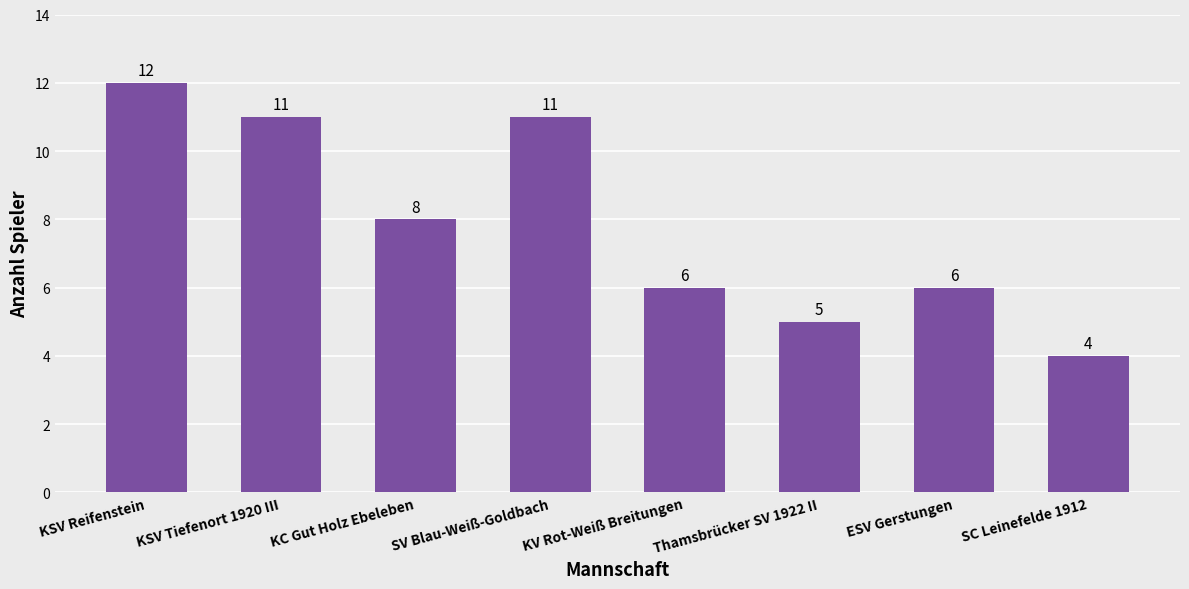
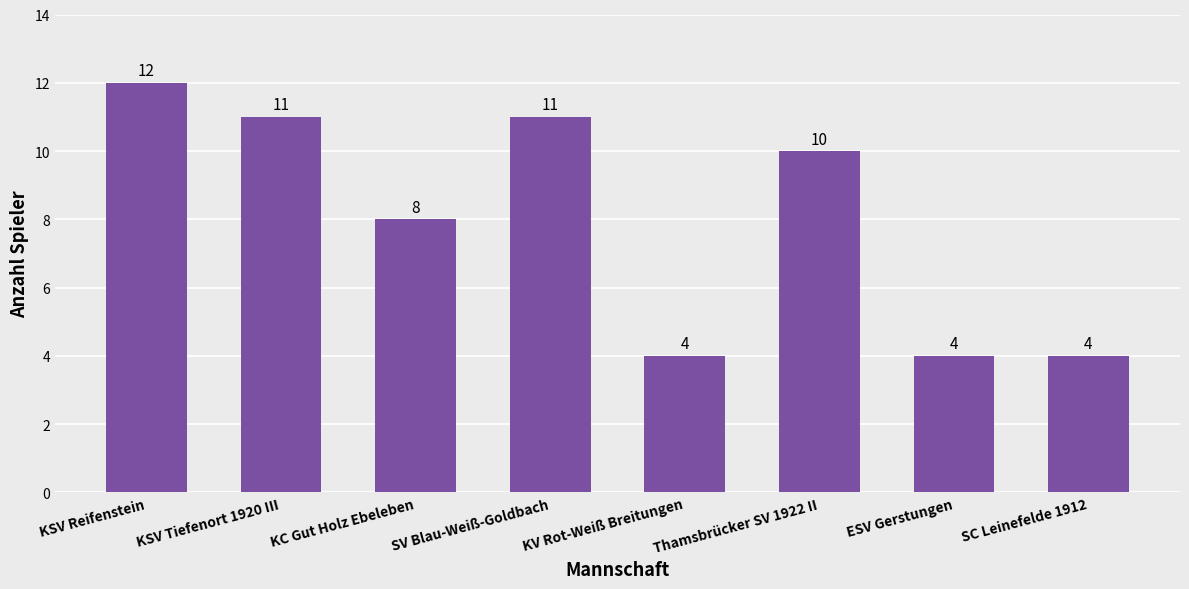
KV Rot-Weiß Breitungen: 6 -> 4
Thamsbrücker SV 1922 II: 5 -> 10
ESV Gerstungen: 6 -> 4
